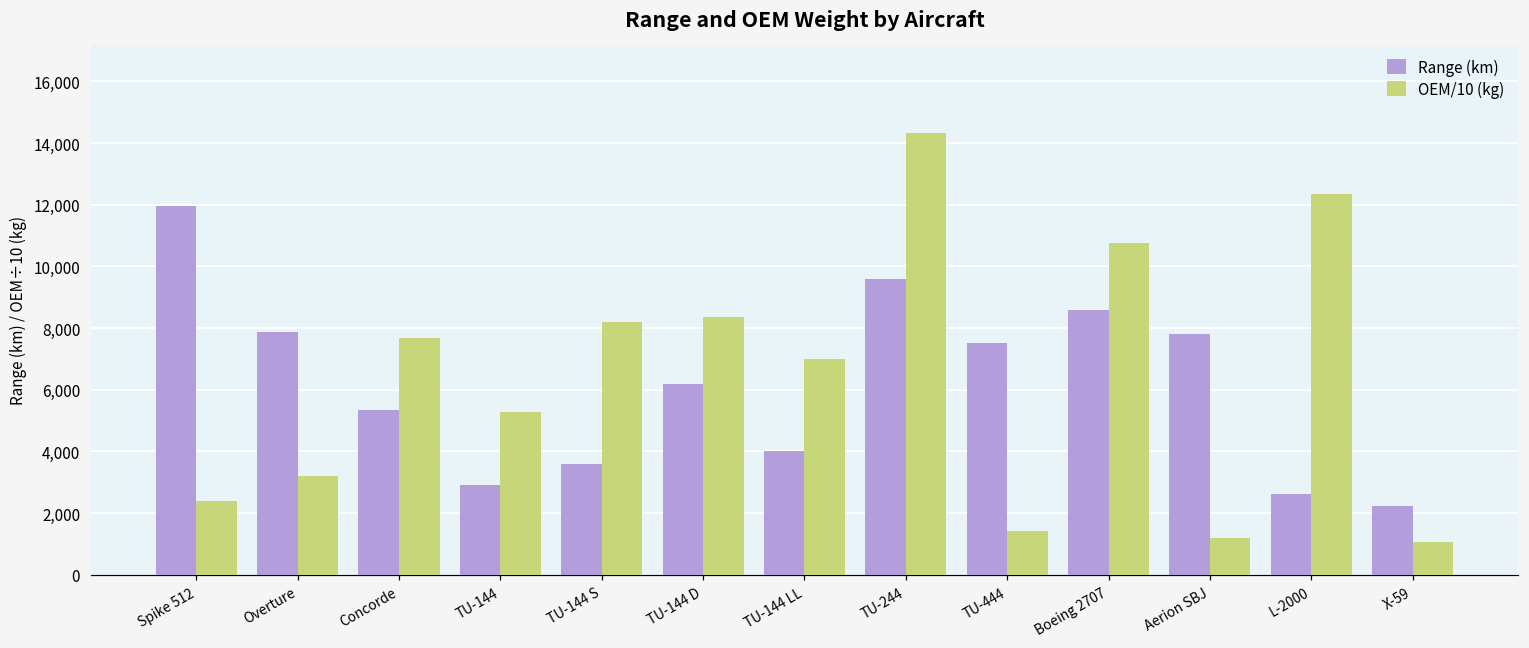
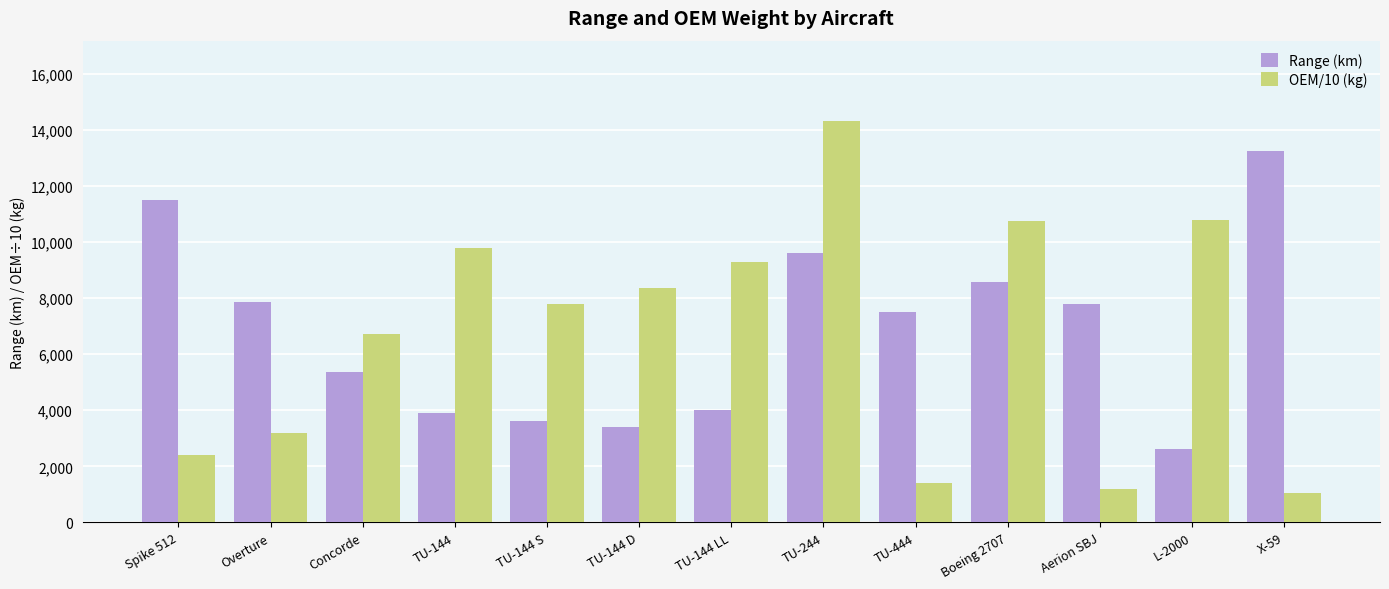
Range (km), Spike 512: 12,000 -> 11,500
OEM/10 (kg), Concorde: 7,700 -> 6,700
Range (km), TU-144: 2,900 -> 3,900
OEM/10 (kg), TU-144: 5,300 -> 9,800
OEM/10 (kg), TU-144 S: 8,200 -> 7,800
Range (km), TU-144 D: 6,200 -> 3,400
OEM/10 (kg), TU-144 LL: 7,000 -> 9,300
OEM/10 (kg), L-2000: 12,300 -> 10,800
Range (km), X-59: 2,200 -> 13,200
